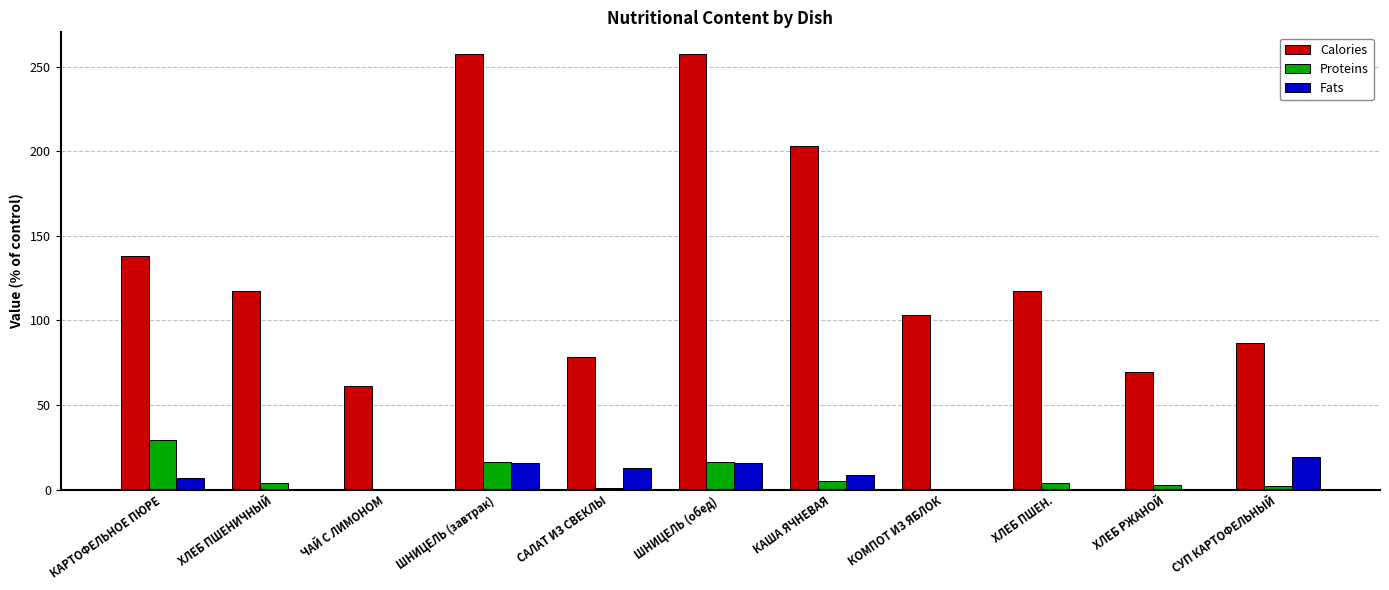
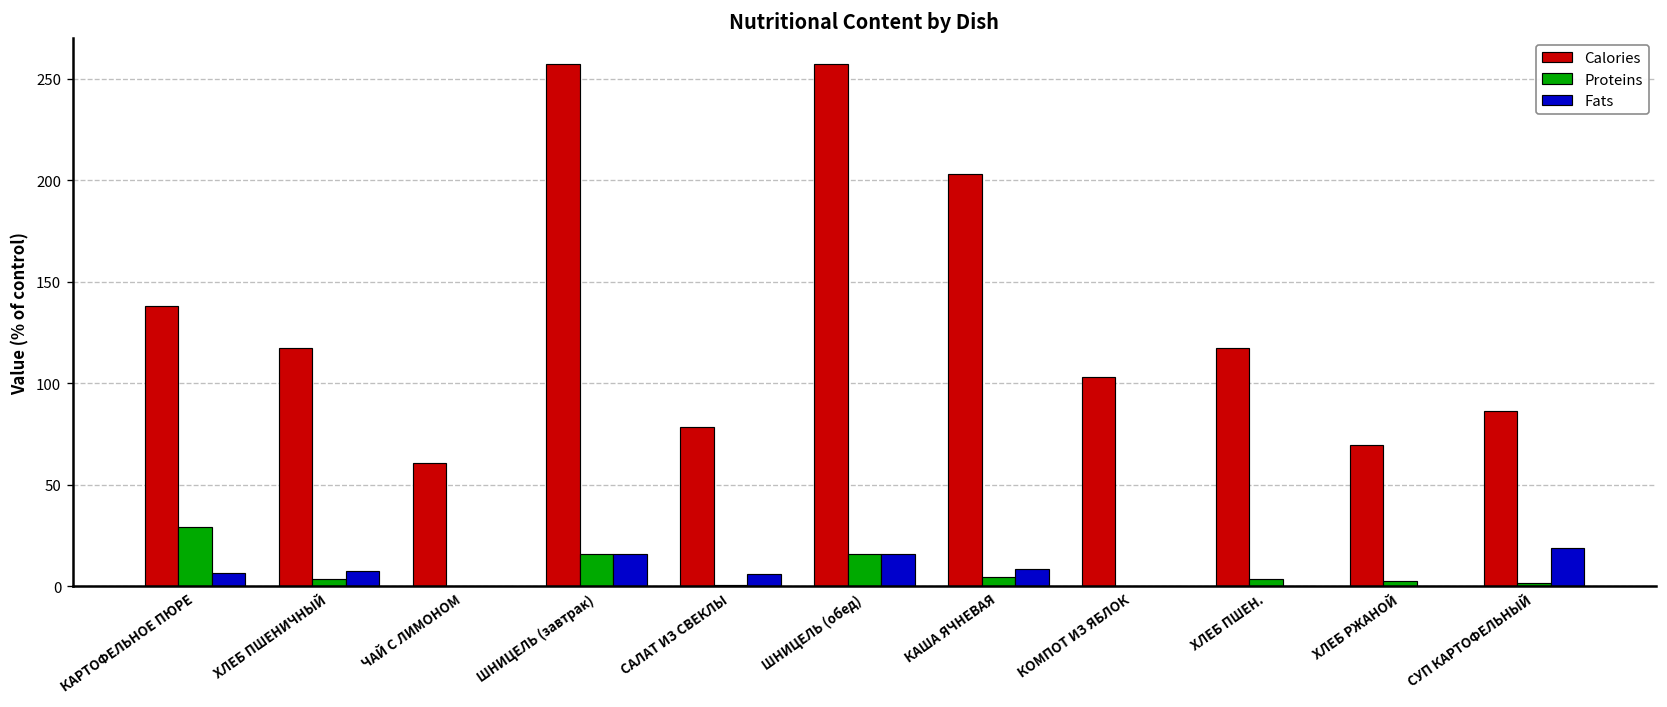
Fats, ХЛЕБ ПШЕНИЧНЫЙ: 0 -> 8
Fats, САЛАТ ИЗ СВЕКЛЫ: 13 -> 6
